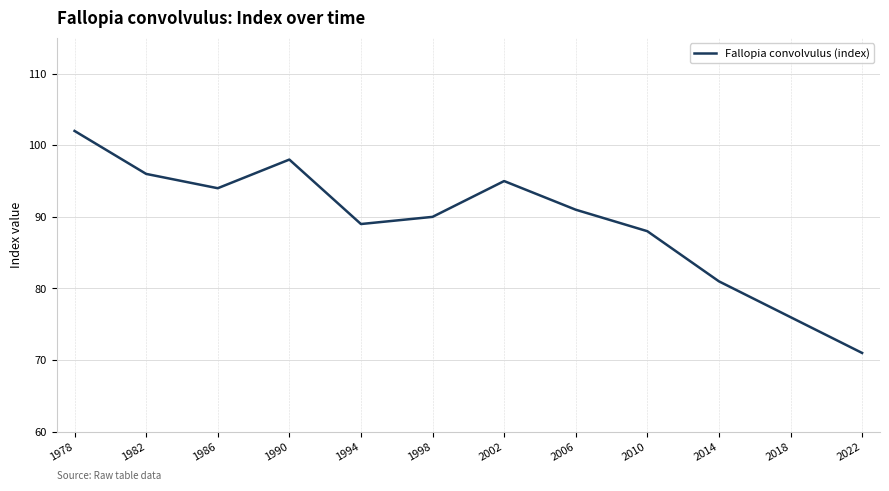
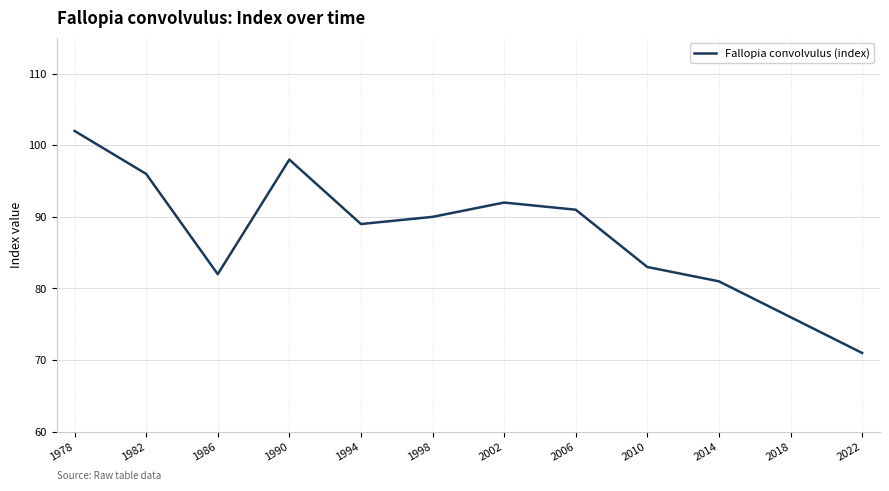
1986: 94 -> 82
2002: 95 -> 92
2010: 88 -> 83
